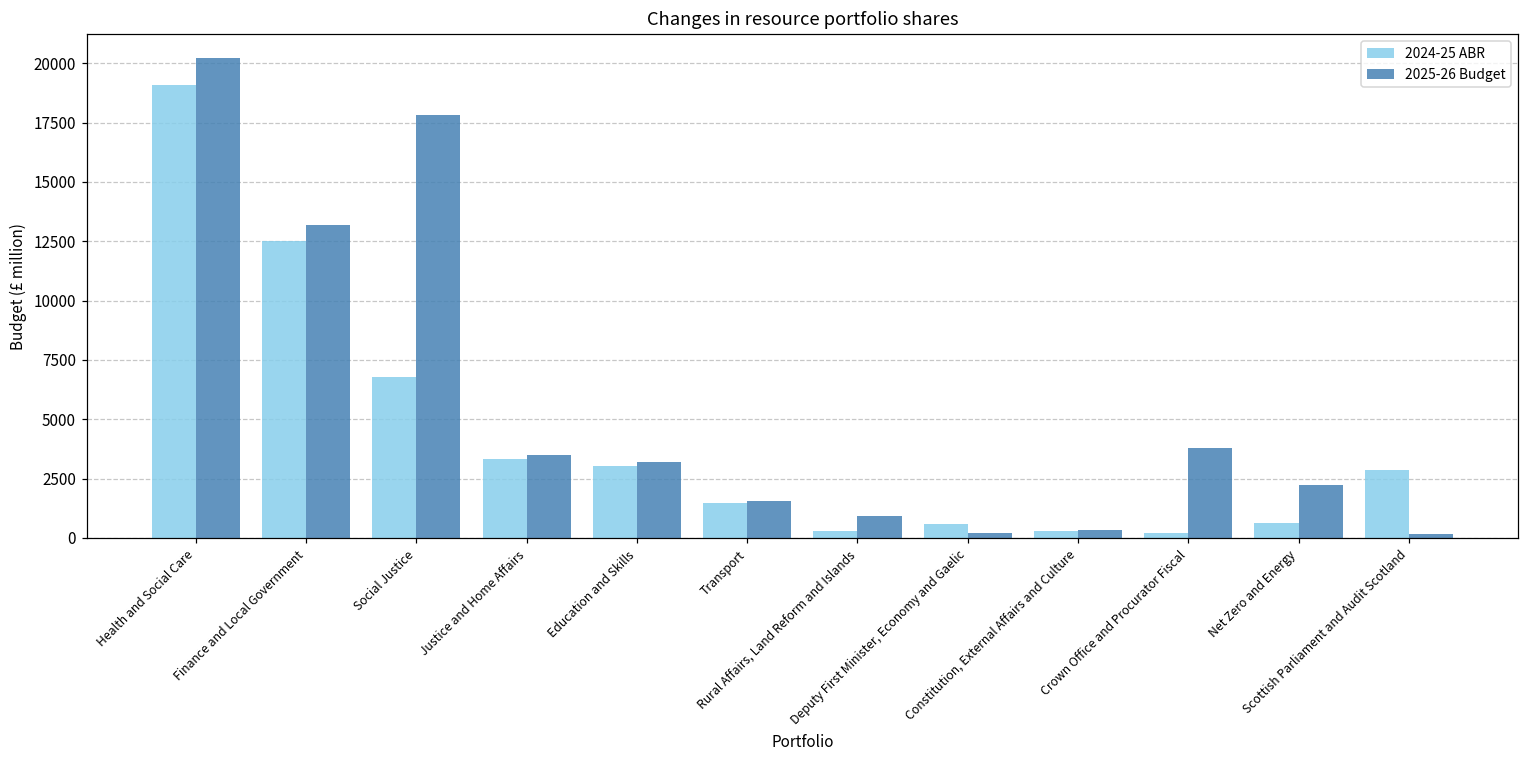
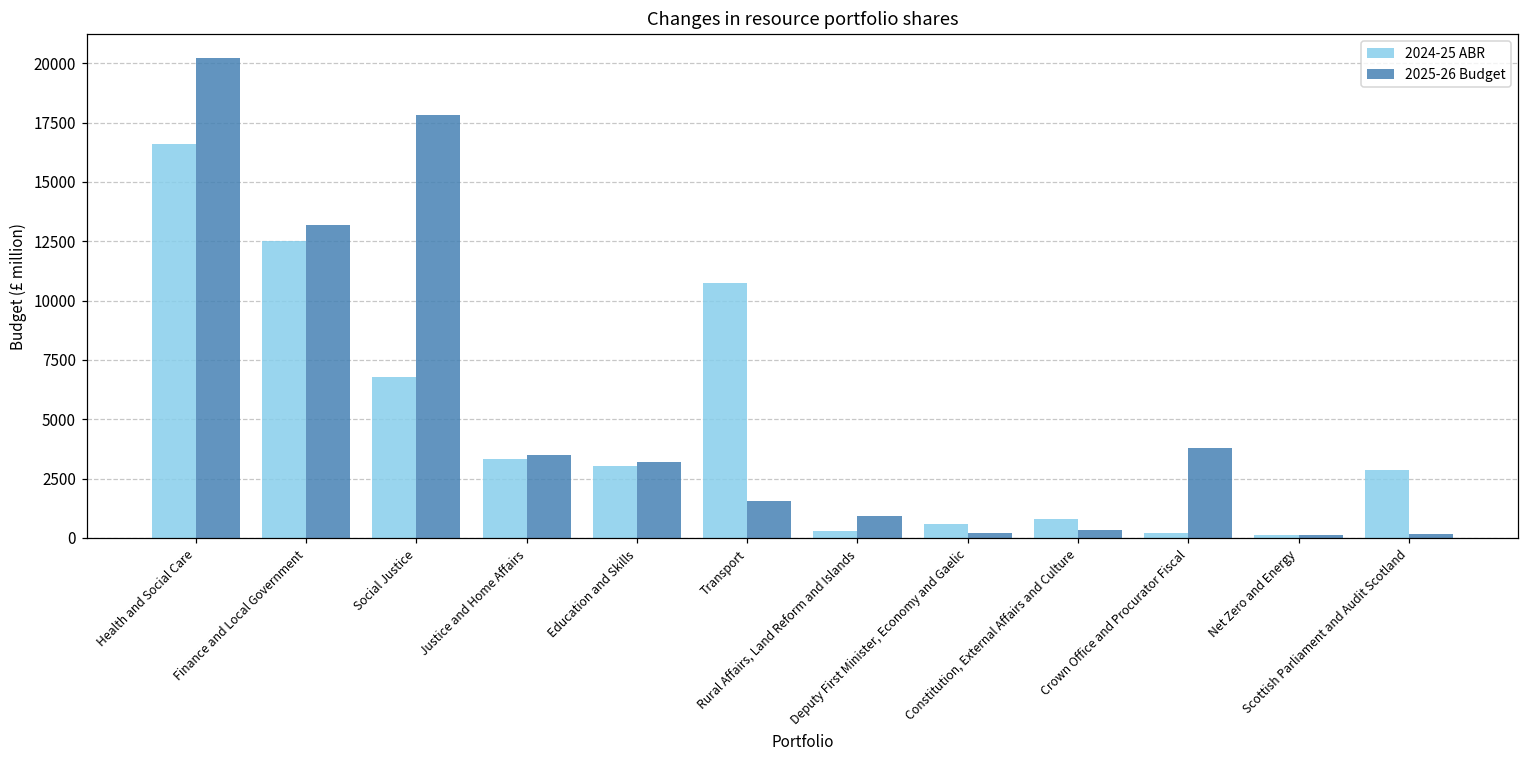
2024-25 ABR, Health and Social Care: 19100 -> 16600
2024-25 ABR, Transport: 1500 -> 10700
2024-25 ABR, Constitution, External Affairs and Culture: 300 -> 800
2024-25 ABR, Net Zero and Energy: 600 -> 100
2025-26 Budget, Net Zero and Energy: 2200 -> 100
